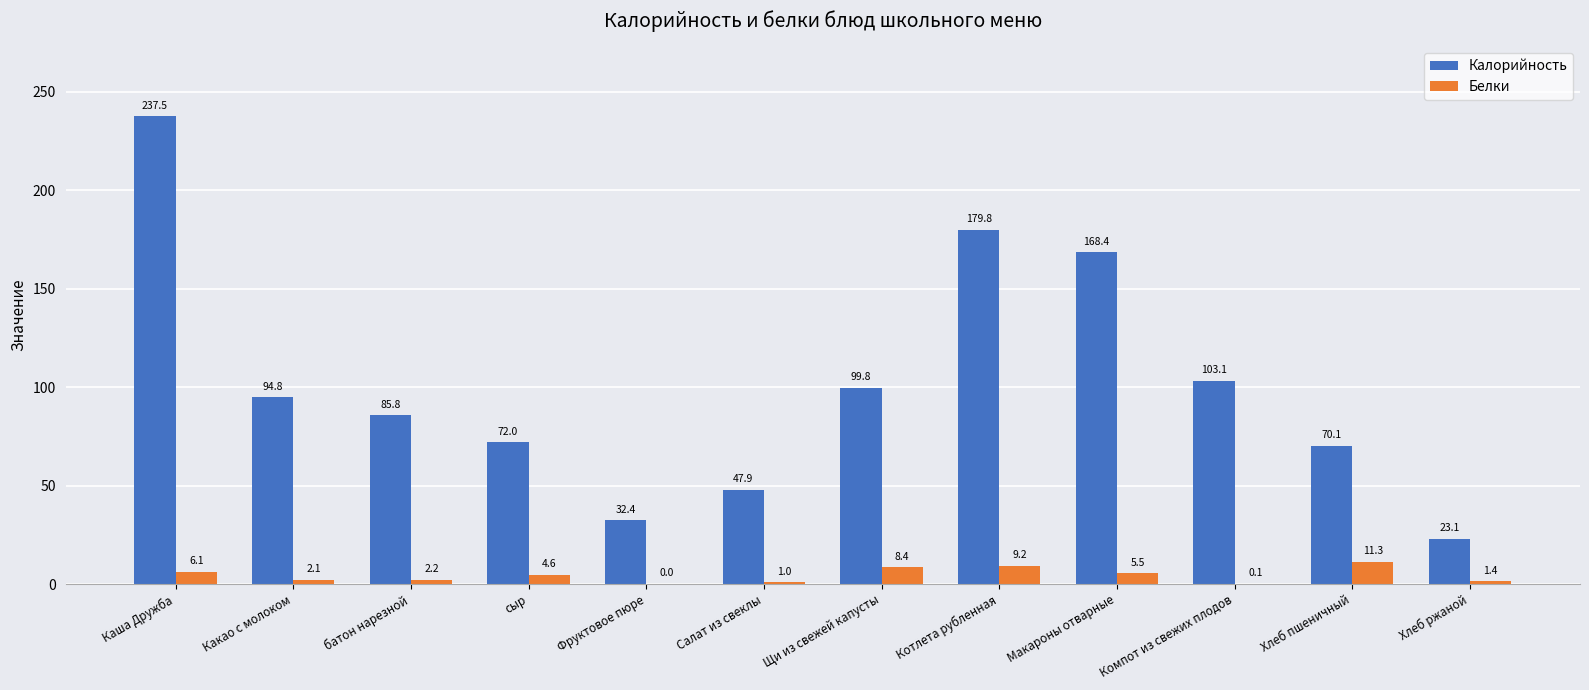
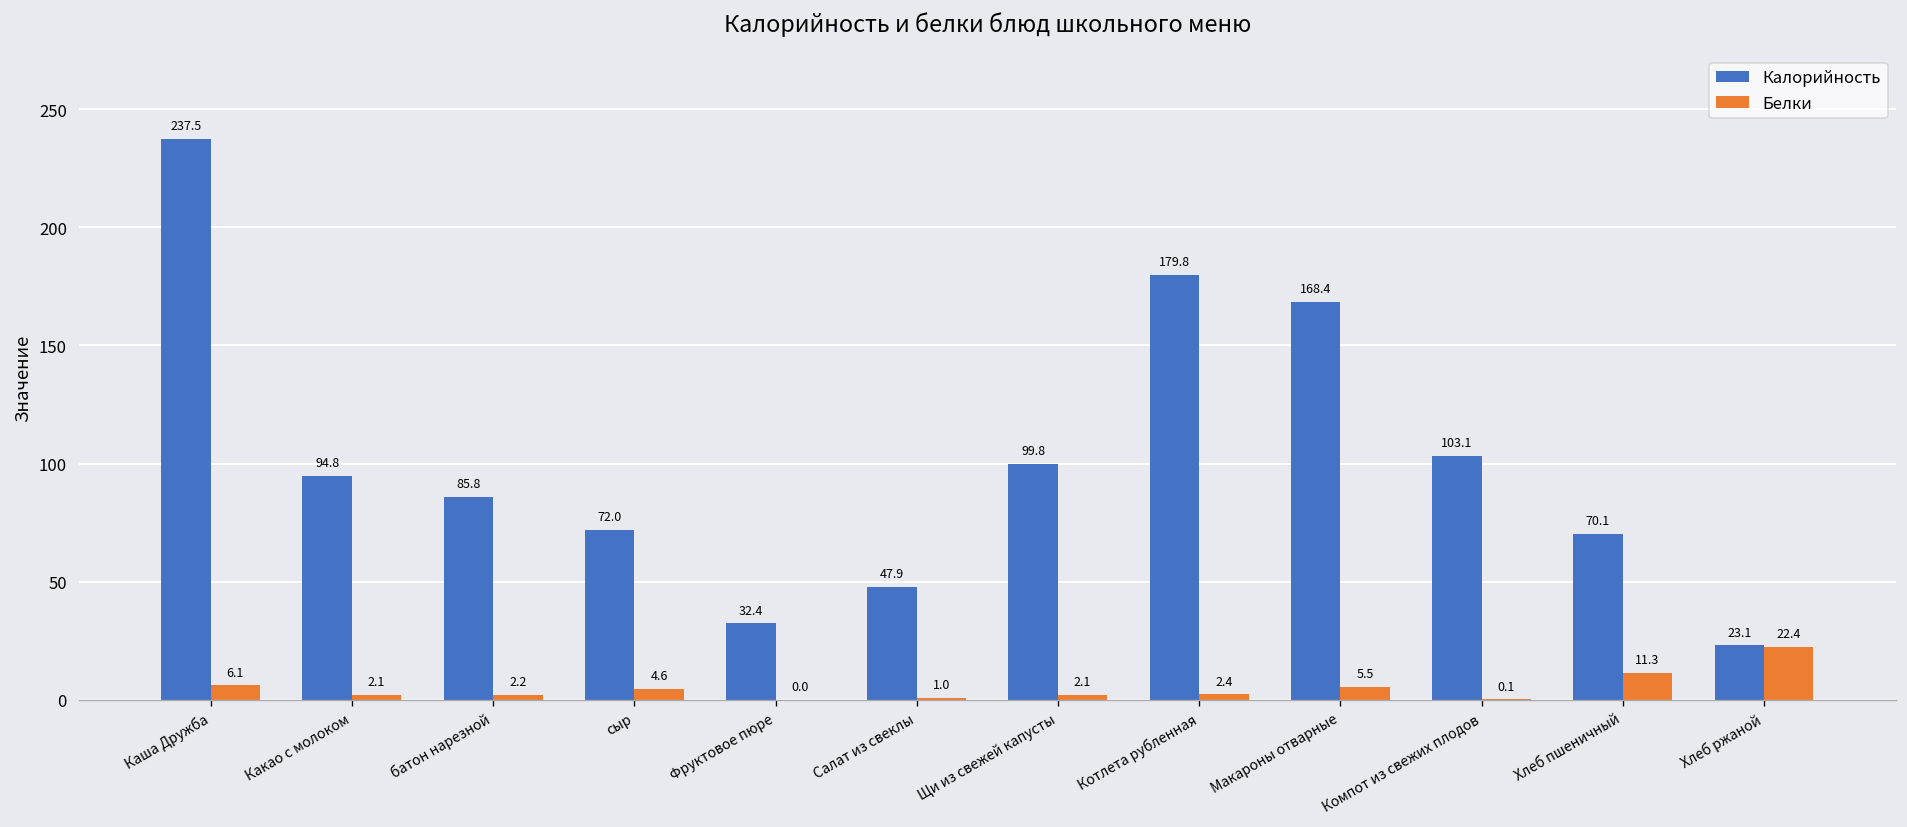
Белки, Щи из свежей капусты: 8.4 -> 2.1
Белки, Котлета рубленная: 9.2 -> 2.4
Белки, Хлеб ржаной: 1.4 -> 22.4
